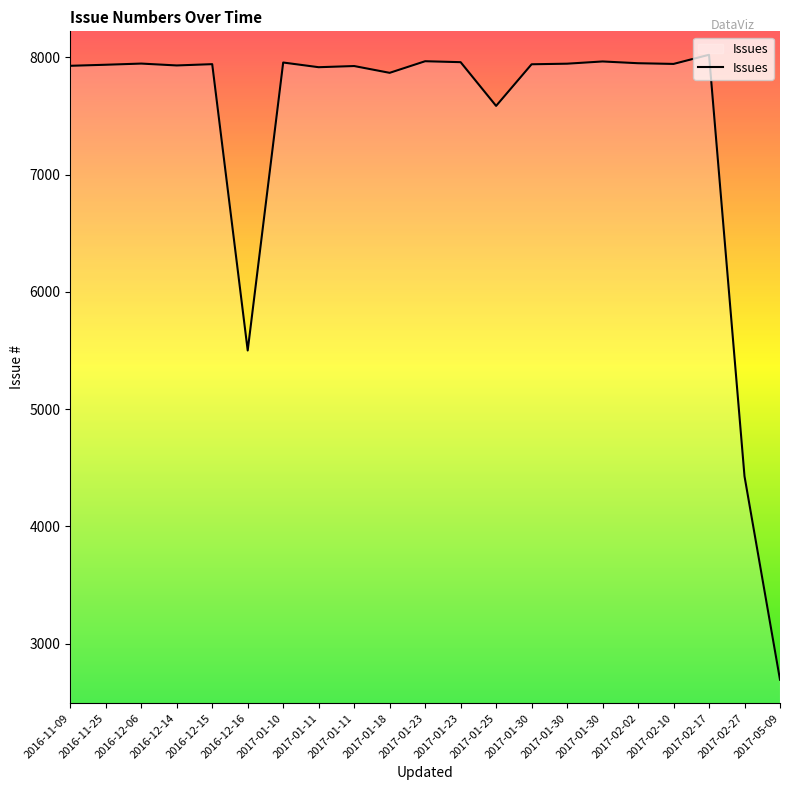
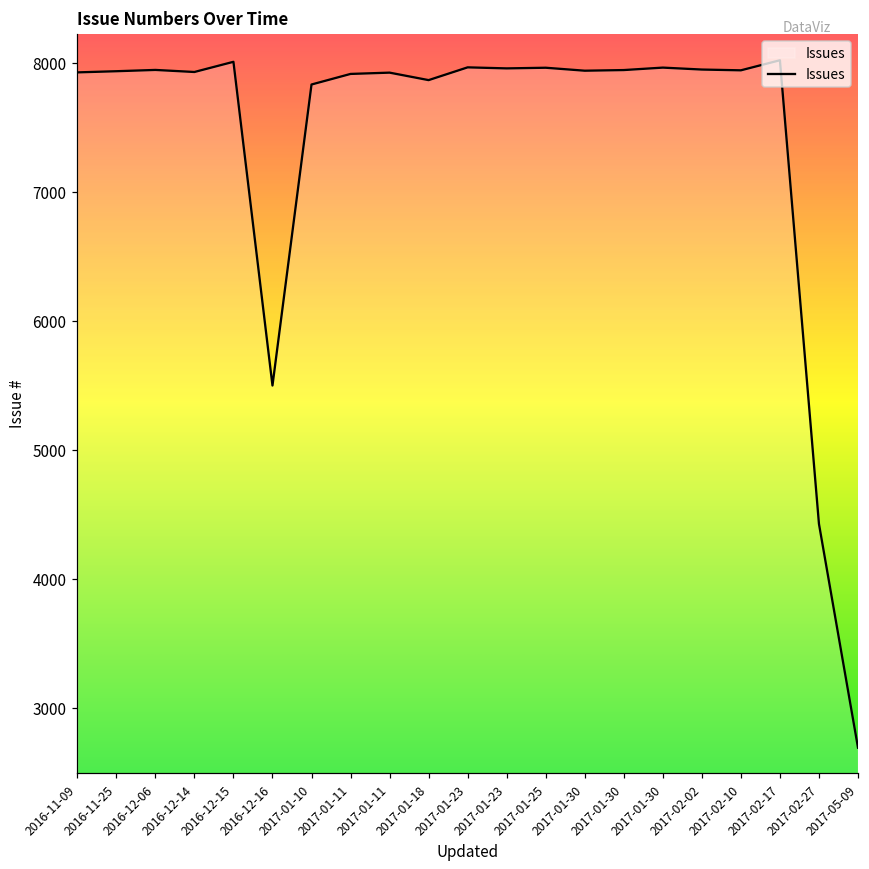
2016-12-15: 7940 -> 8010
2017-01-10: 7960 -> 7840
2017-01-25: 7590 -> 7970
